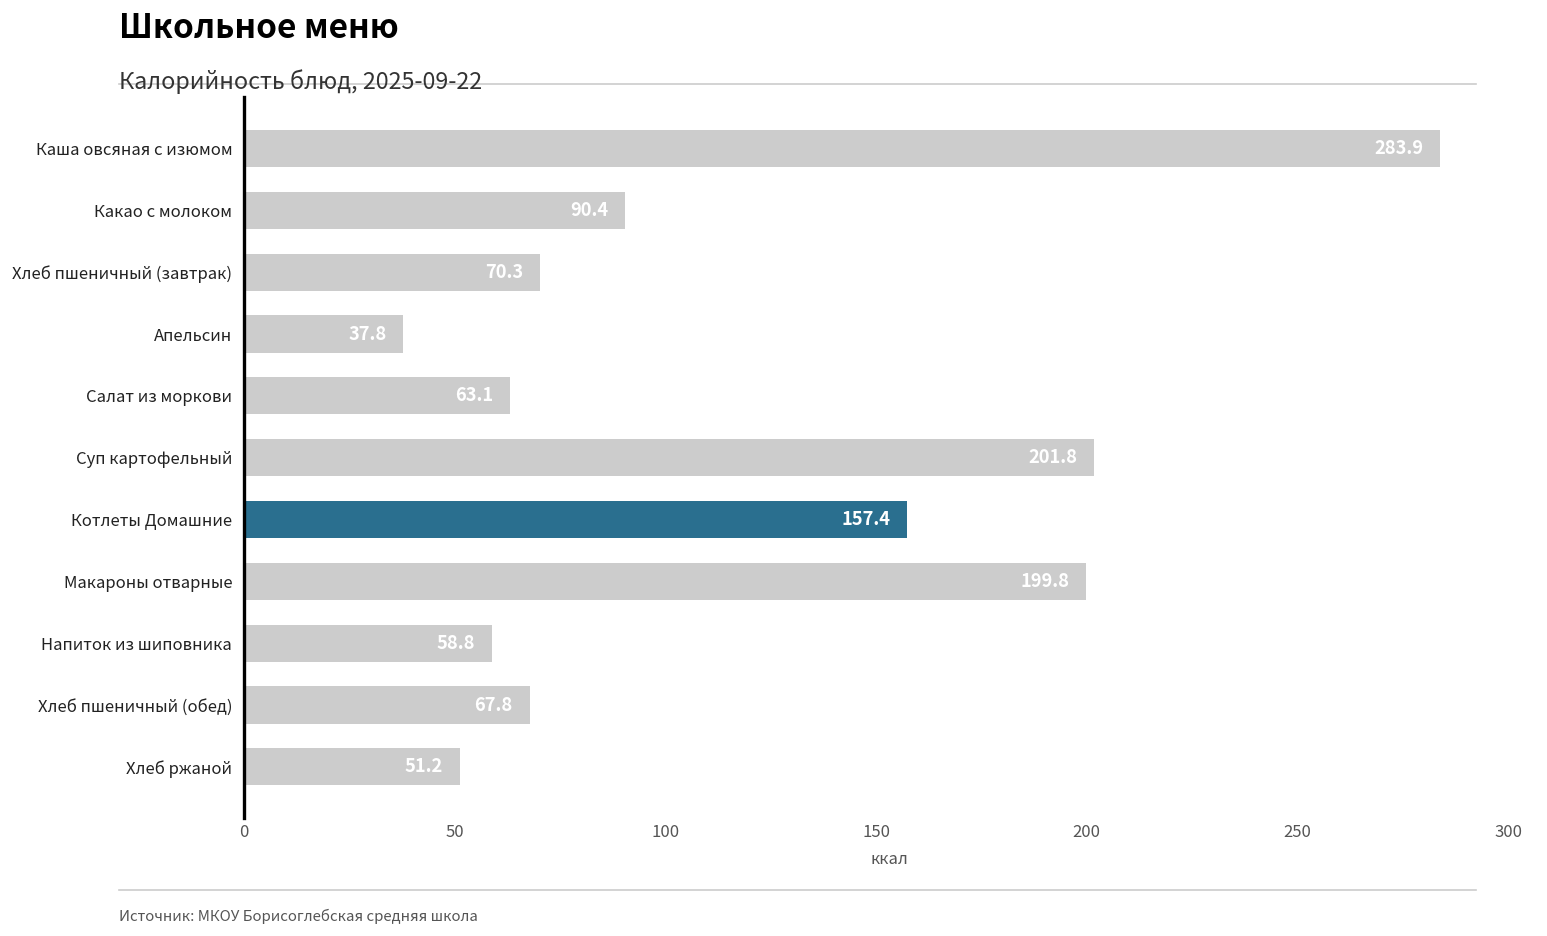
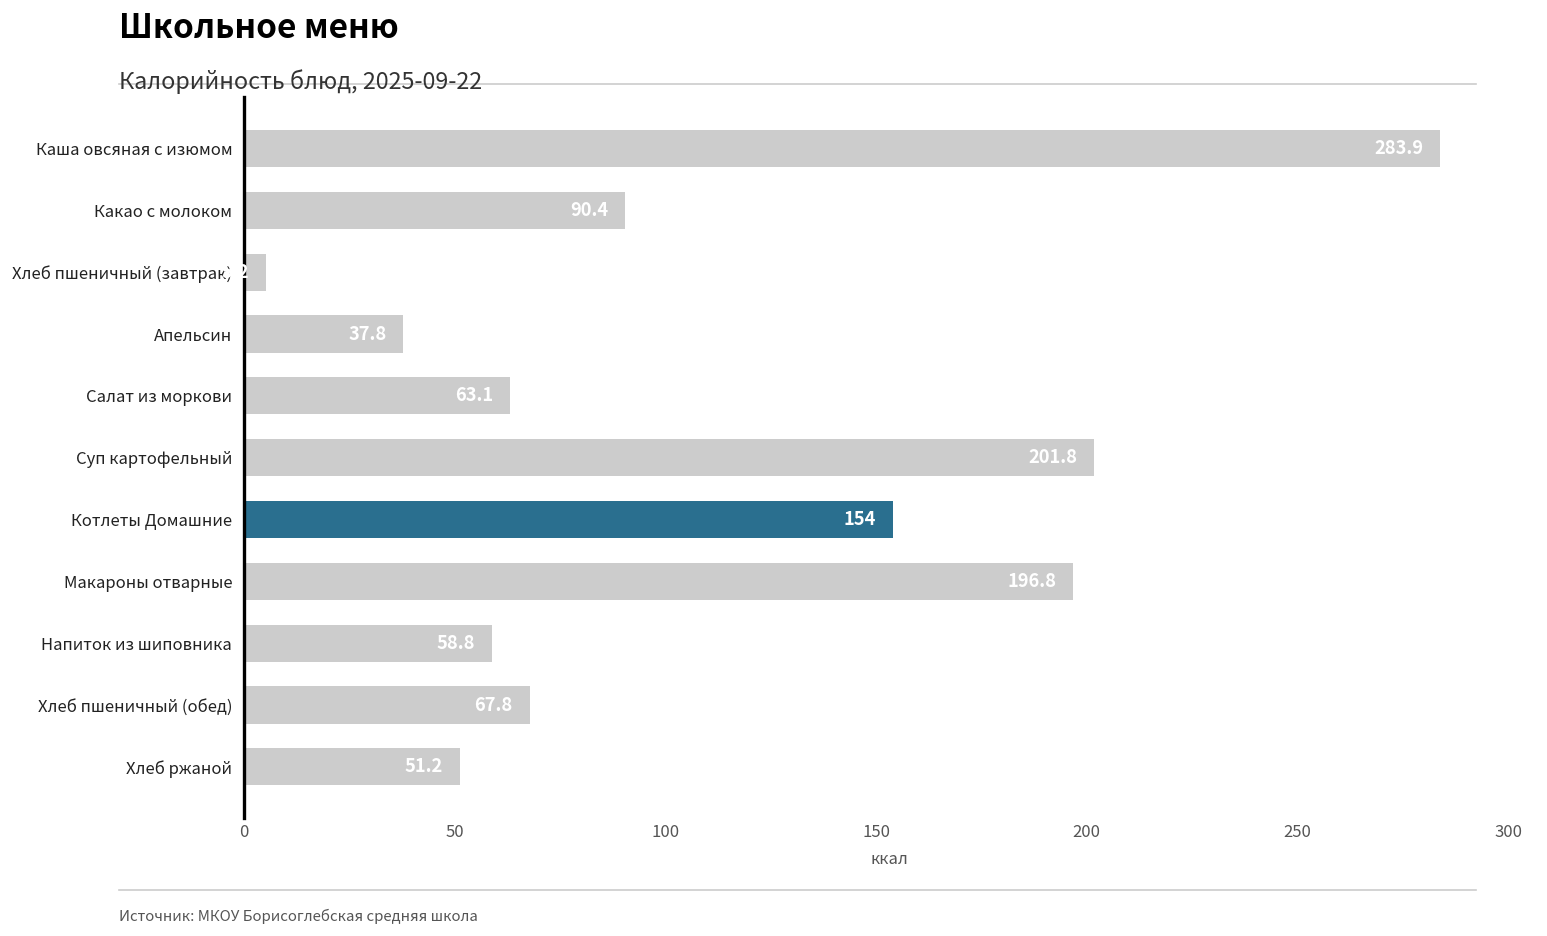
Хлеб пшеничный (завтрак): 70 -> 5
Котлеты Домашние: 157.4 -> 154
Макароны отварные: 199.8 -> 196.8
